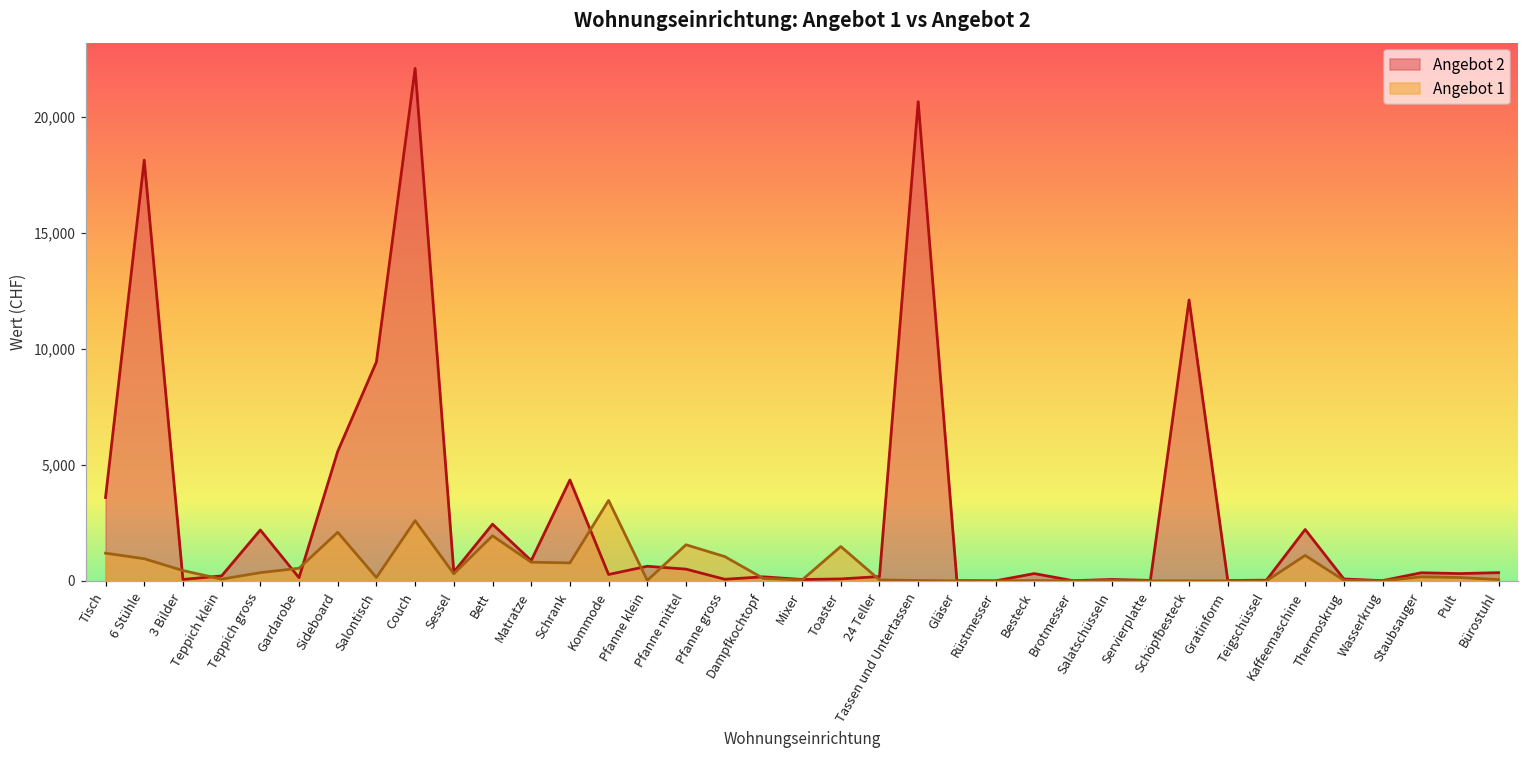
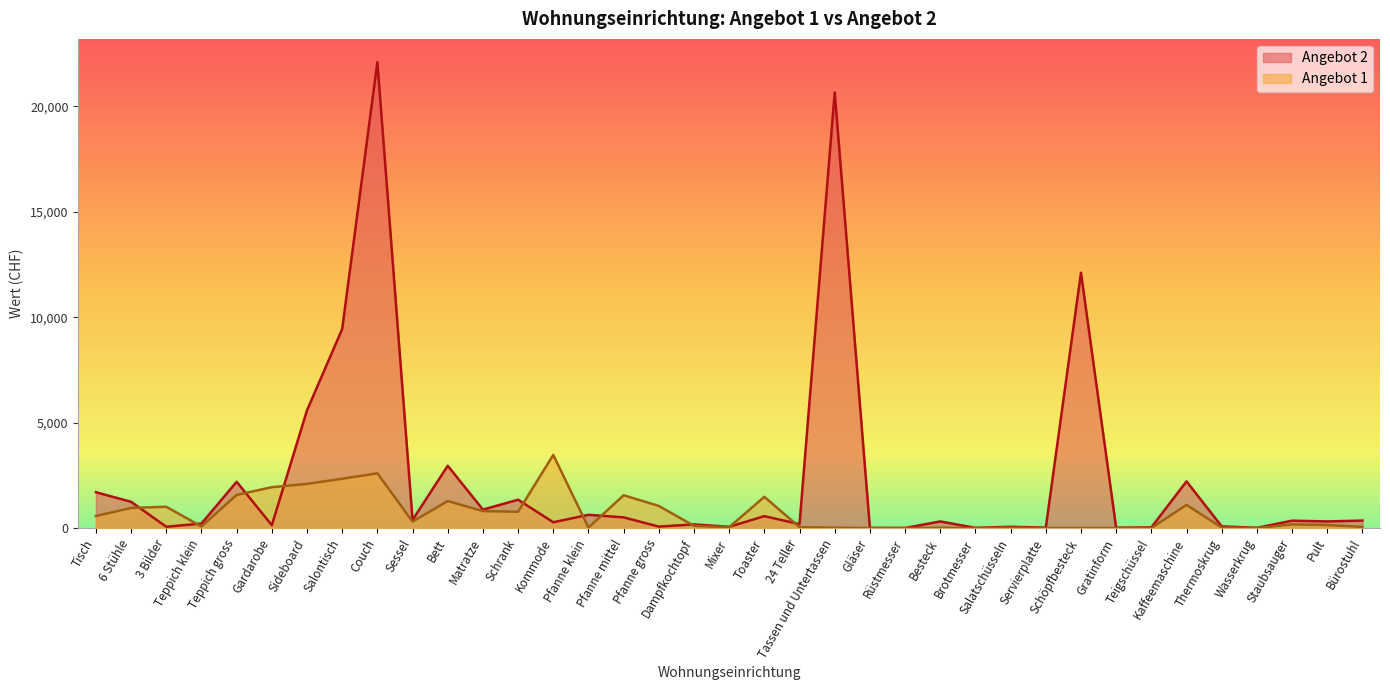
Angebot 2, Tisch: 3,600 -> 1,700
Angebot 1, Tisch: 1,200 -> 600
Angebot 2, 6 Stühle: 18,100 -> 1,300
Angebot 1, 3 Bilder: 500 -> 1,000
Angebot 1, Teppich gross: 400 -> 1,600
Angebot 1, Gardarobe: 600 -> 1,900
Angebot 1, Salontisch: 200 -> 2,300
Angebot 2, Bett: 2,500 -> 3,000
Angebot 1, Bett: 2,000 -> 1,300
Angebot 2, Schrank: 4,400 -> 1,400
Angebot 2, Toaster: 100 -> 600
